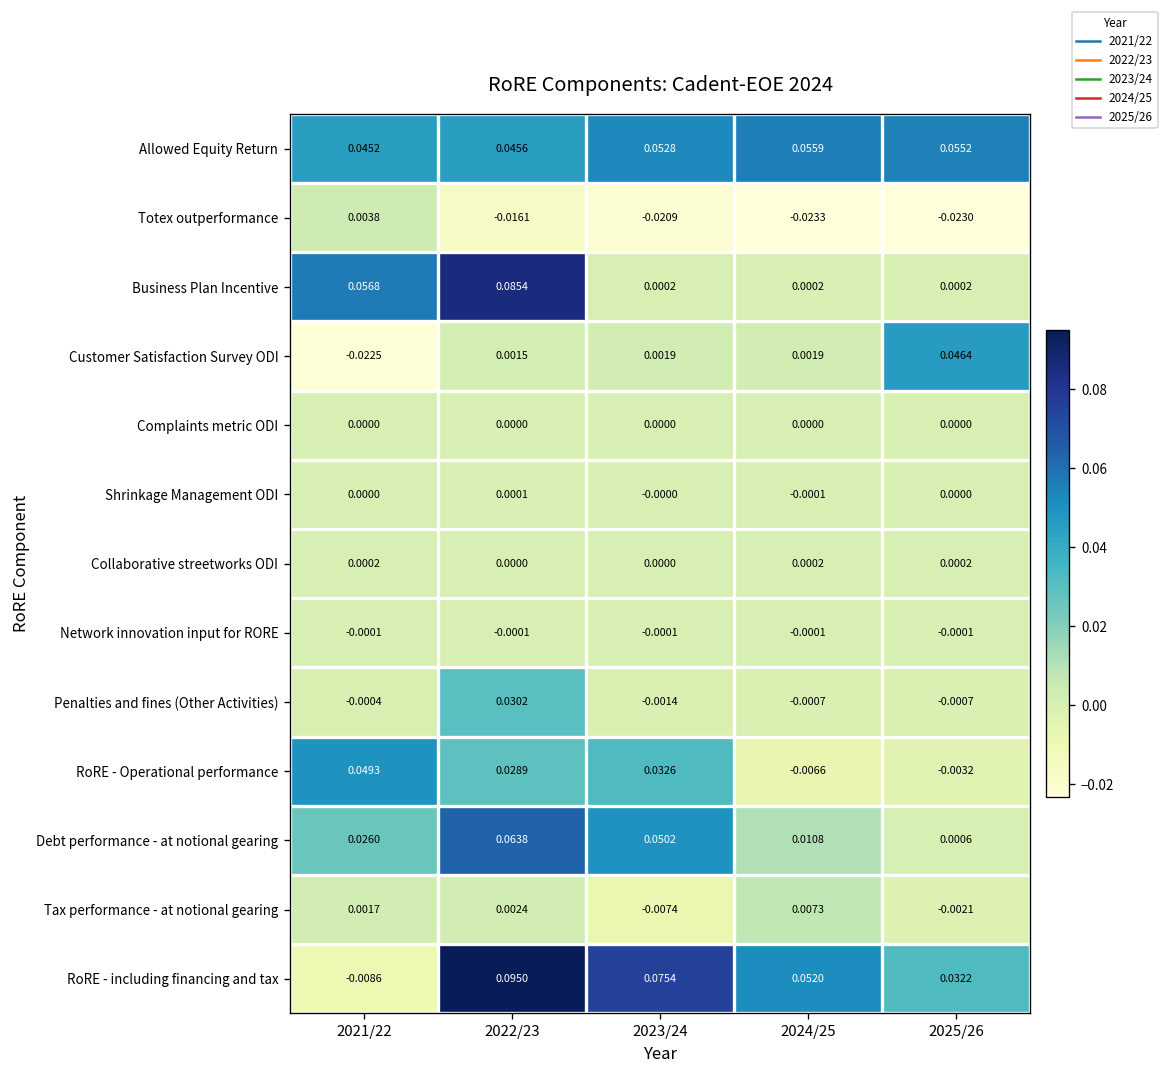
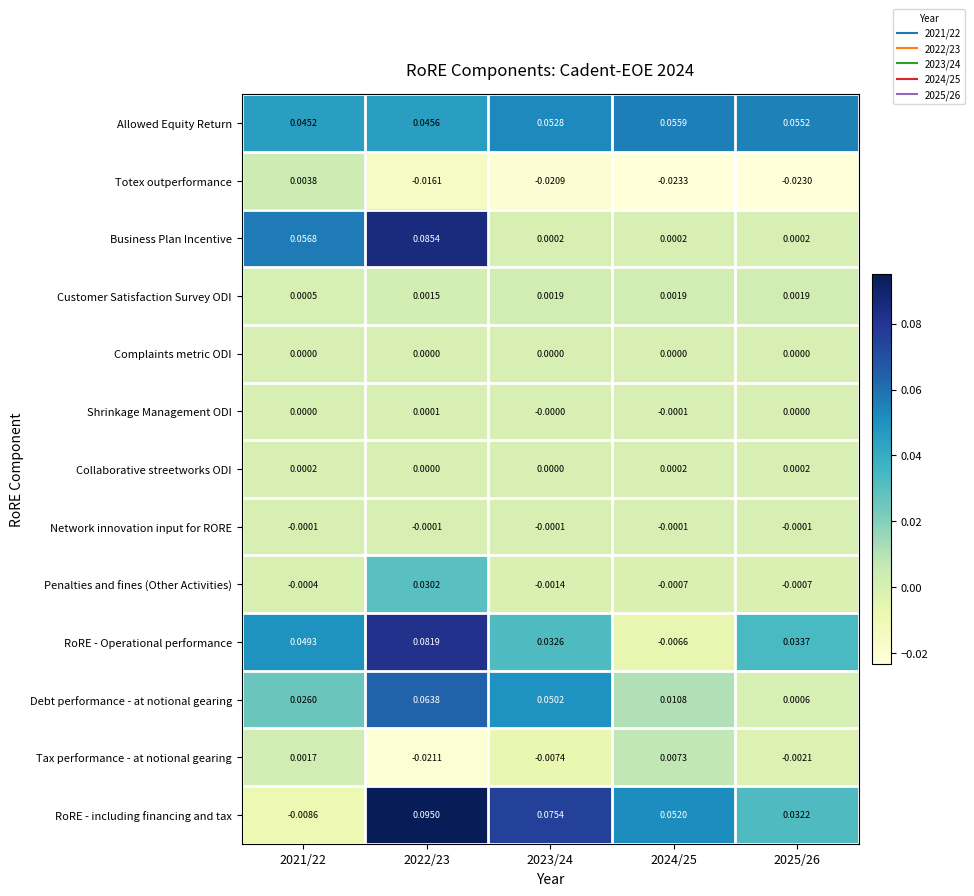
Customer Satisfaction Survey ODI, 2021/22: -0.0225 -> 0.0005
Customer Satisfaction Survey ODI, 2025/26: 0.0464 -> 0.0019
RoRE - Operational performance, 2022/23: 0.0289 -> 0.0819
RoRE - Operational performance, 2025/26: -0.0032 -> 0.0337
Tax performance - at notional gearing, 2022/23: 0.0024 -> -0.0211
